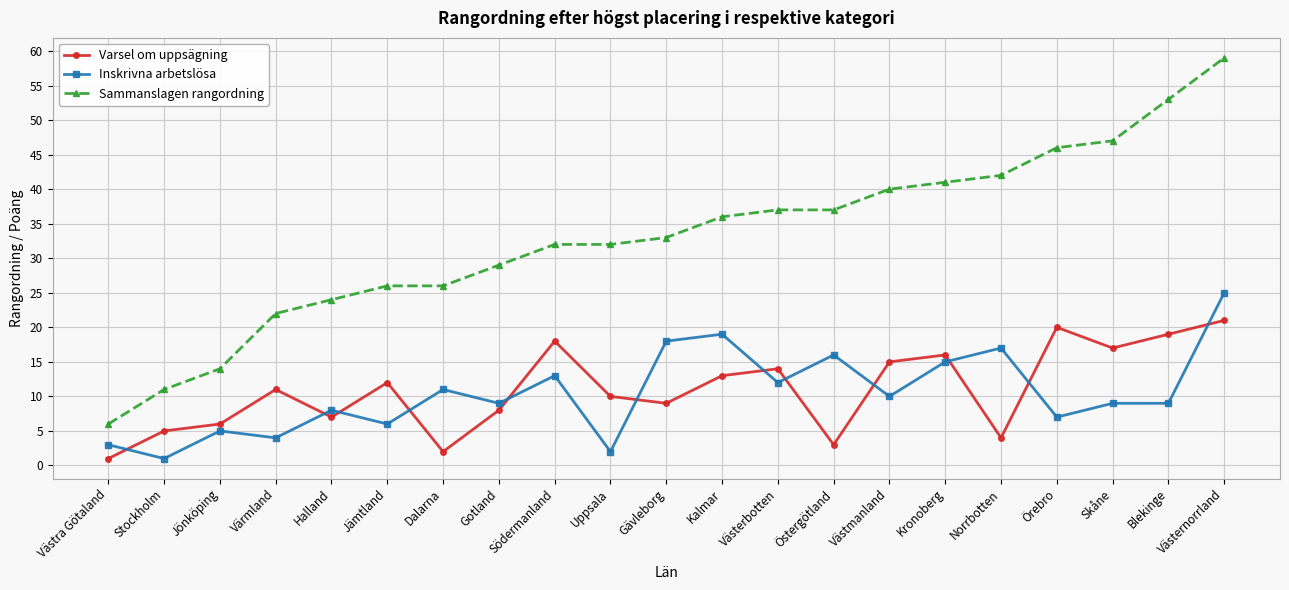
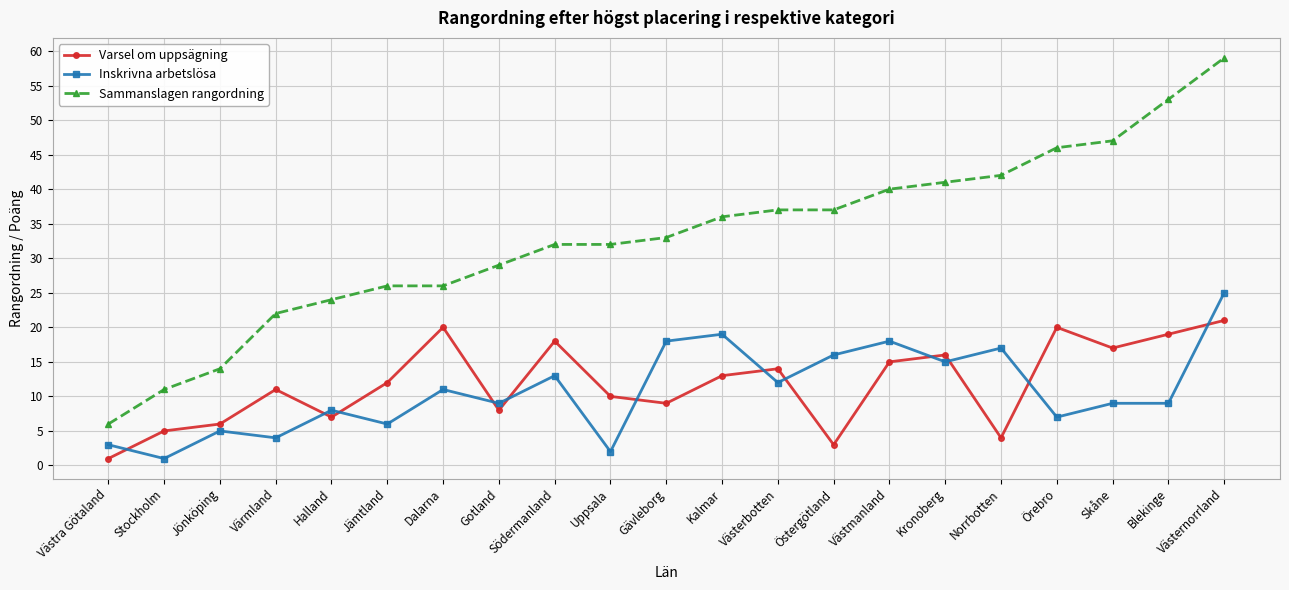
Varsel om uppsägning, Dalarna: 2 -> 20
Inskrivna arbetslösa, Västmanland: 10 -> 18
